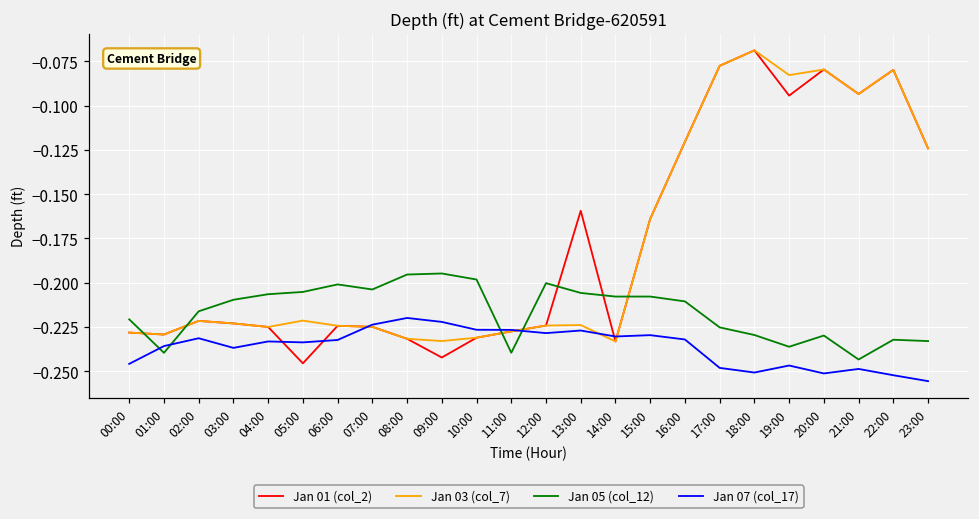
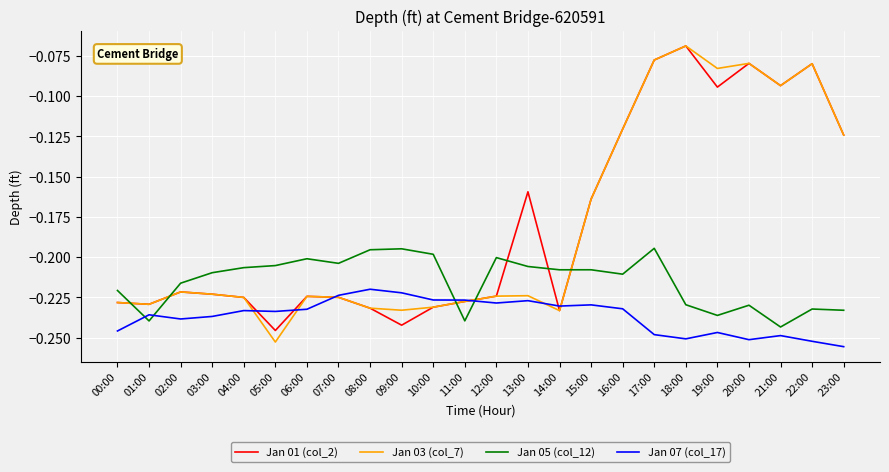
Jan 07 (col_17), 02:00: -0.231 -> -0.238
Jan 03 (col_7), 05:00: -0.221 -> -0.253
Jan 05 (col_12), 17:00: -0.225 -> -0.195
